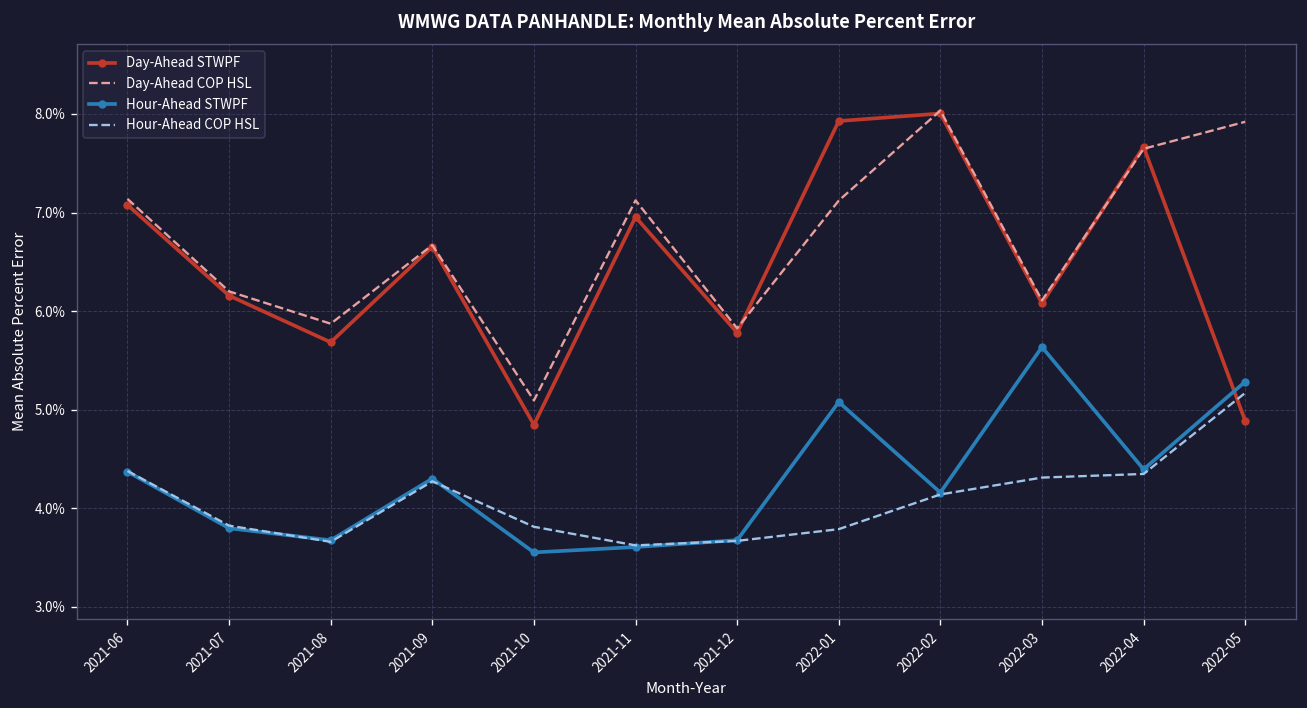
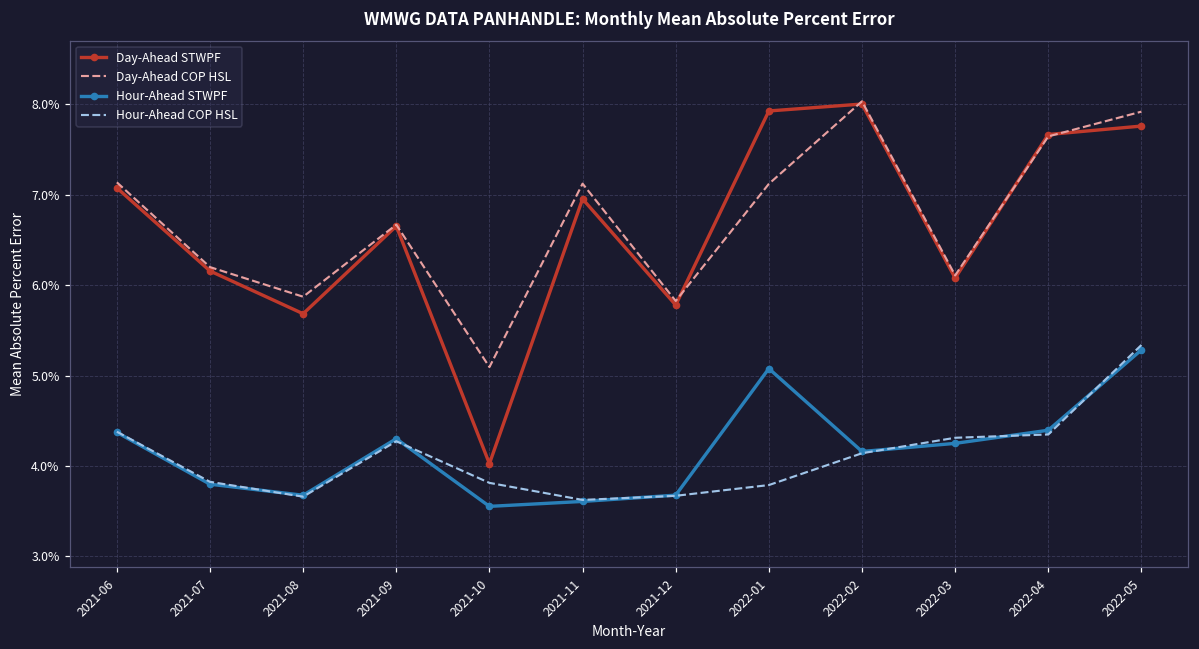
Day-Ahead STWPF, 2021-10: 4.8% -> 4.0%
Hour-Ahead STWPF, 2022-03: 5.6% -> 4.3%
Day-Ahead STWPF, 2022-05: 4.9% -> 7.8%
Hour-Ahead COP HSL, 2022-05: 5.2% -> 5.3%
